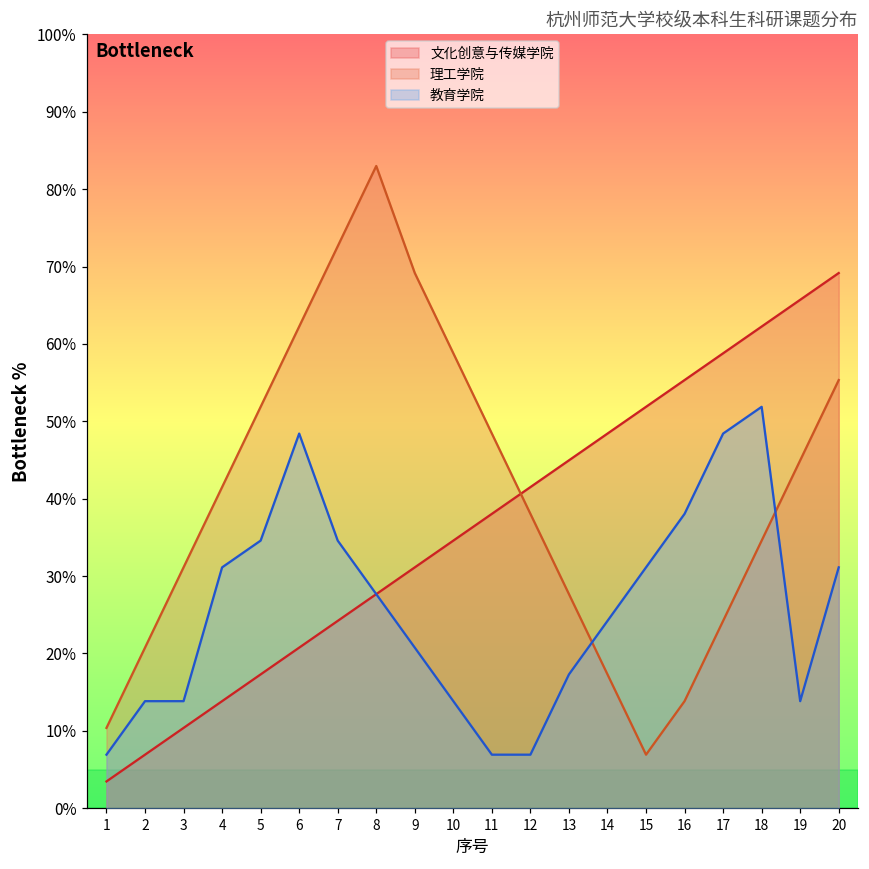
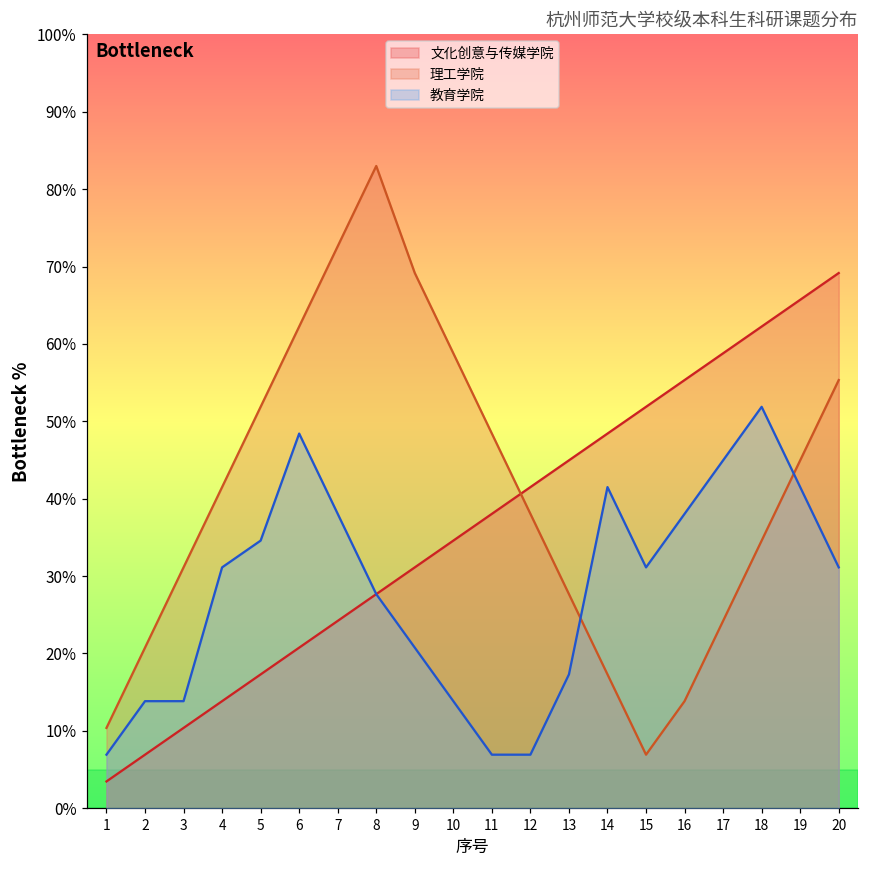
教育学院, 7: 35% -> 38%
教育学院, 14: 24% -> 42%
教育学院, 17: 48% -> 45%
教育学院, 19: 14% -> 42%
